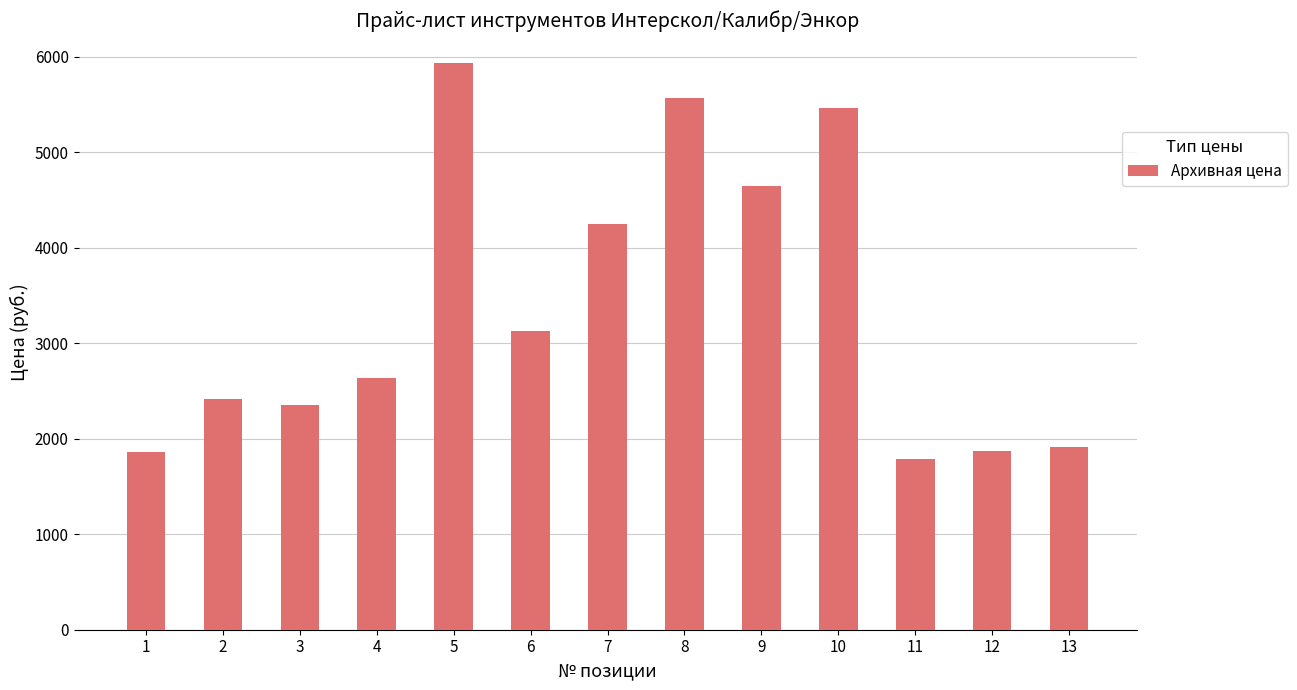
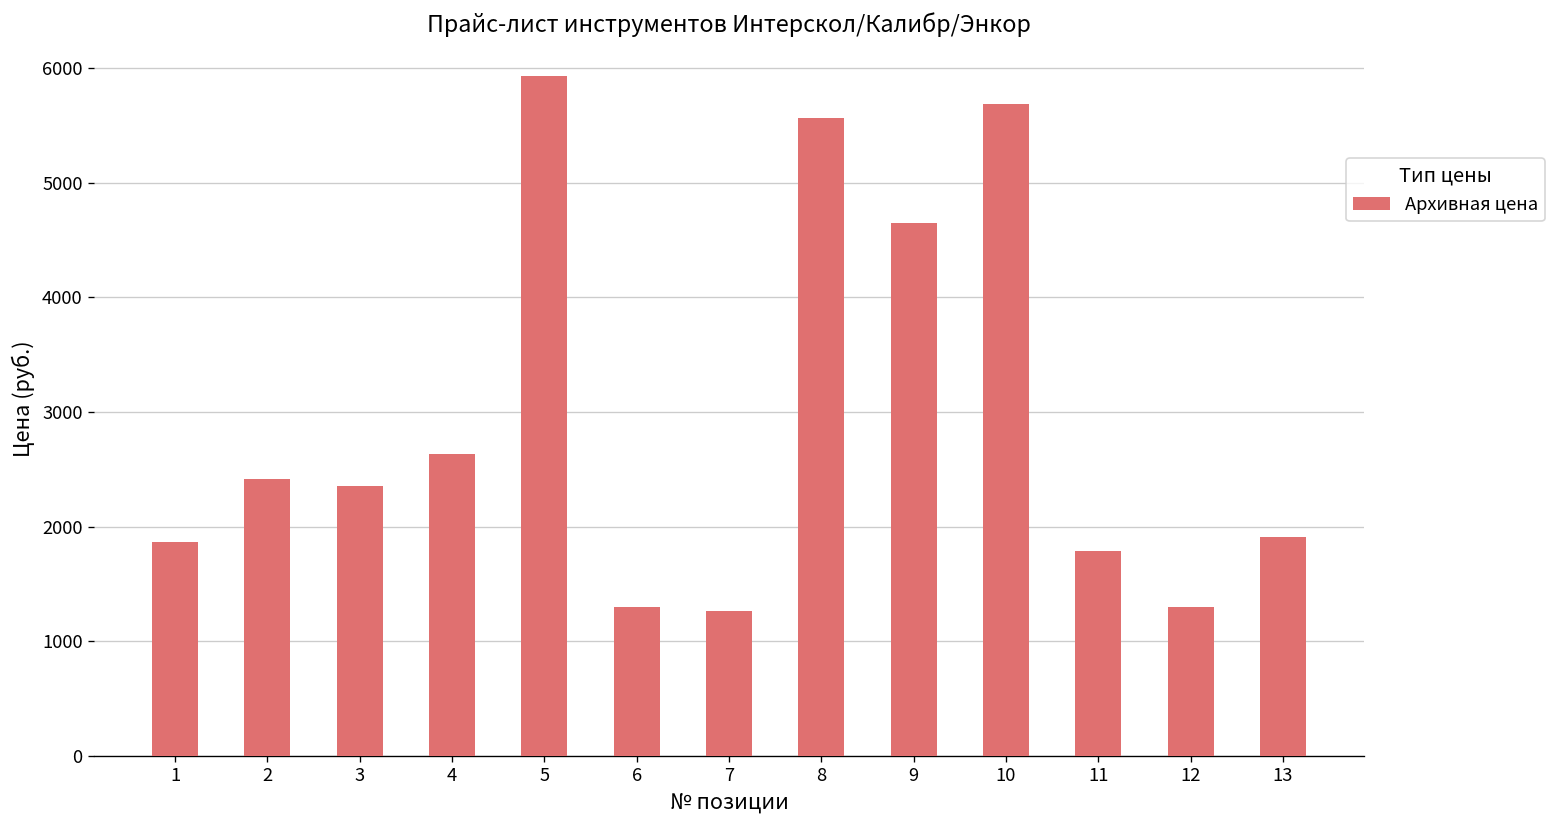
6: 3100 -> 1300
7: 4200 -> 1300
10: 5500 -> 5700
12: 1900 -> 1300
